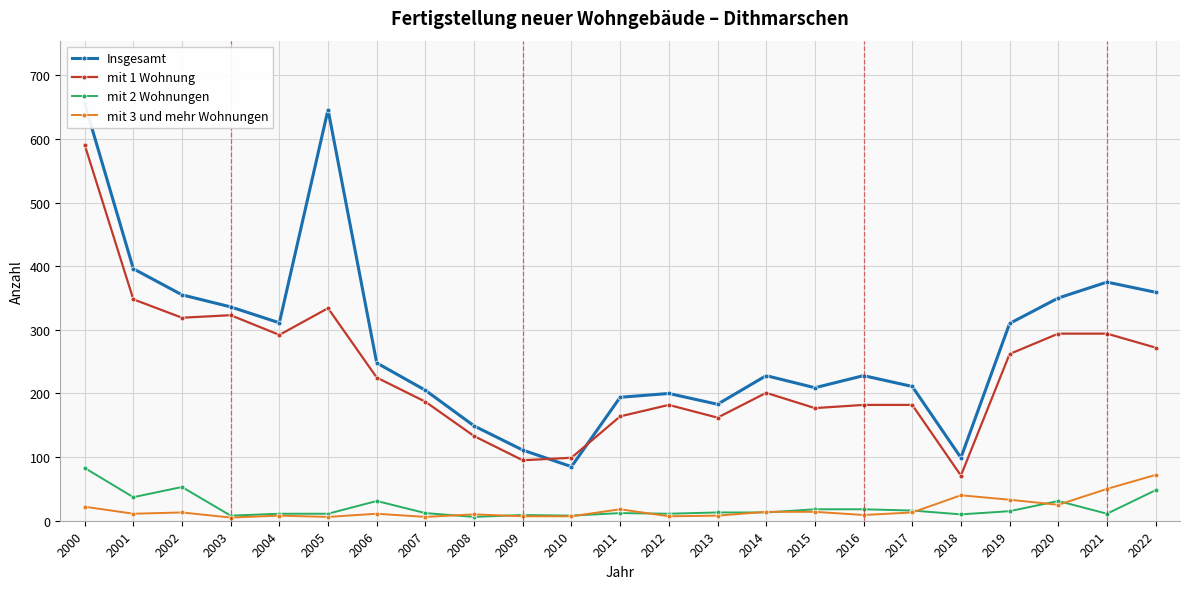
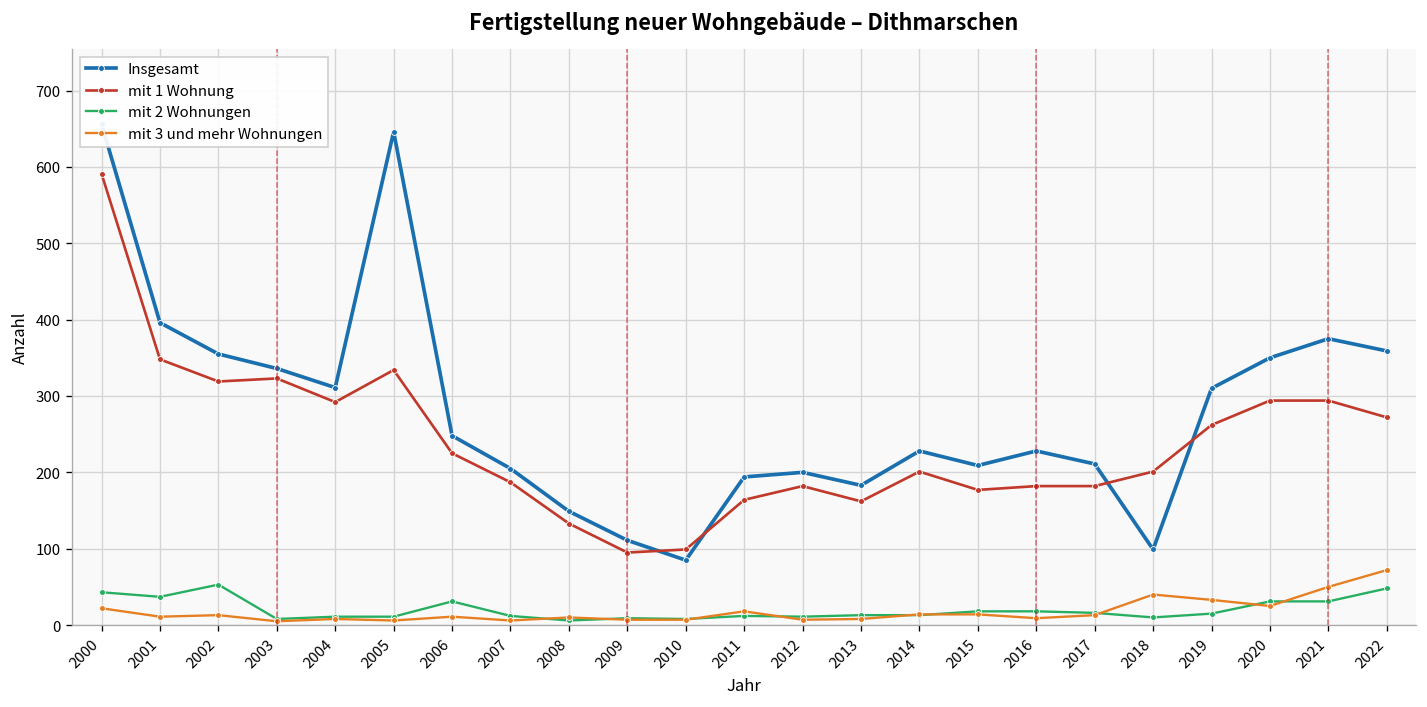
mit 2 Wohnungen, 2000: 80 -> 40
mit 1 Wohnung, 2018: 70 -> 200
mit 2 Wohnungen, 2021: 10 -> 30
